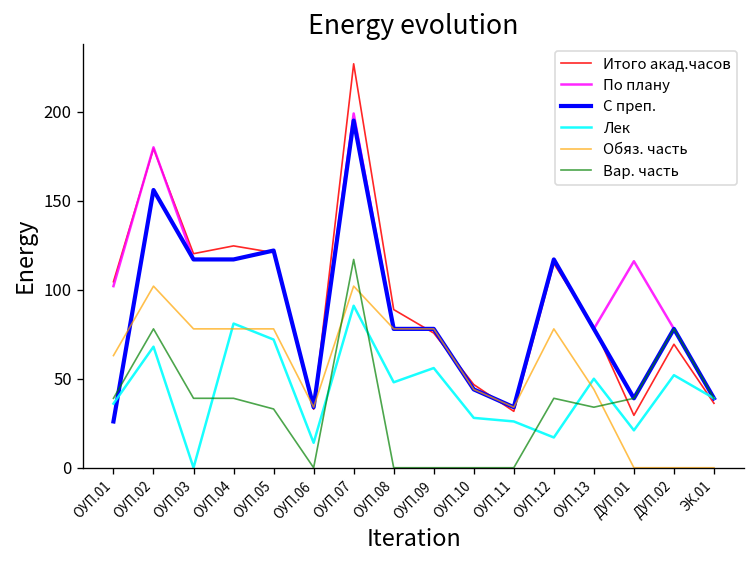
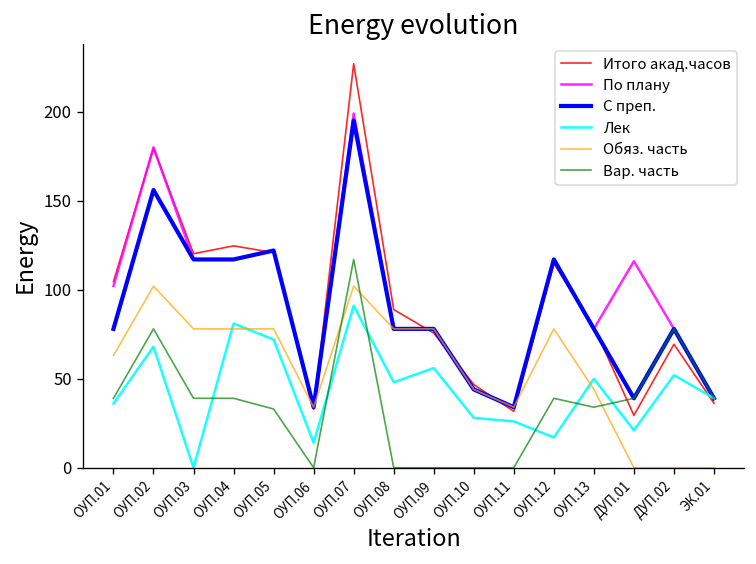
С преп., ОУП.01: 26 -> 78
